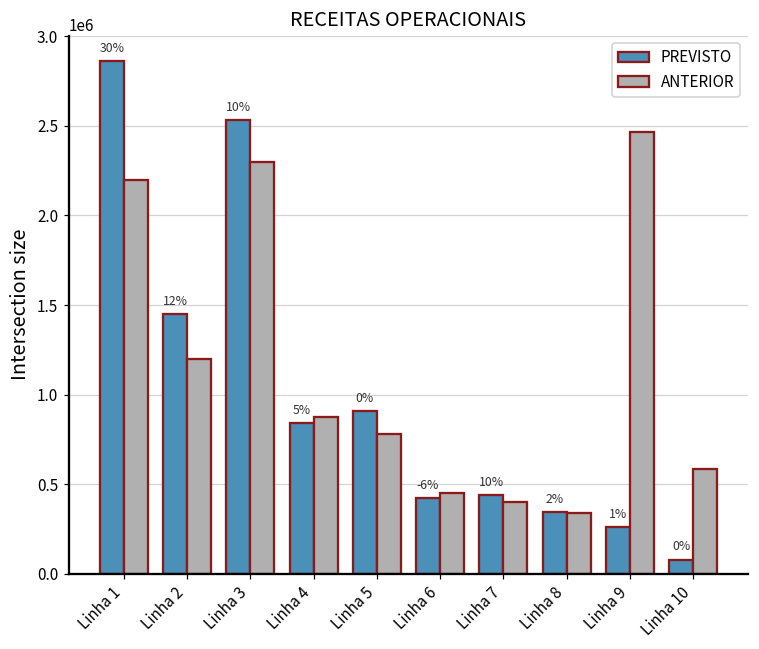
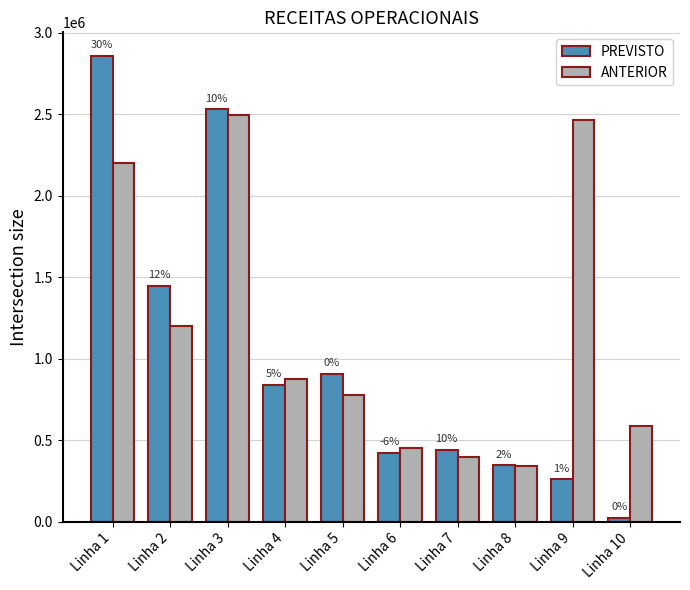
ANTERIOR, Linha 3: 2300000 -> 2490000
PREVISTO, Linha 10: 80000 -> 20000
